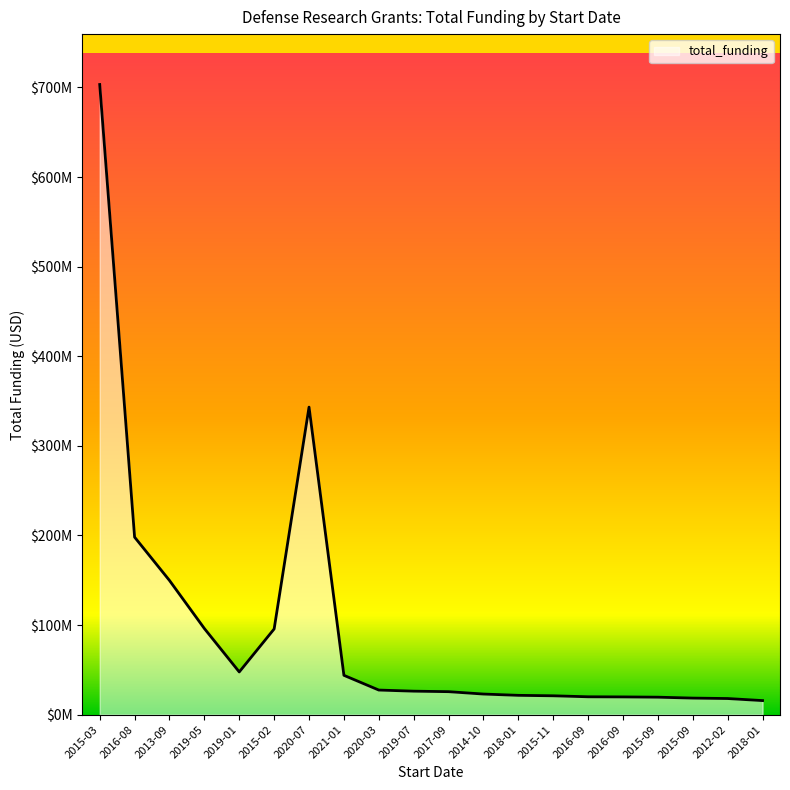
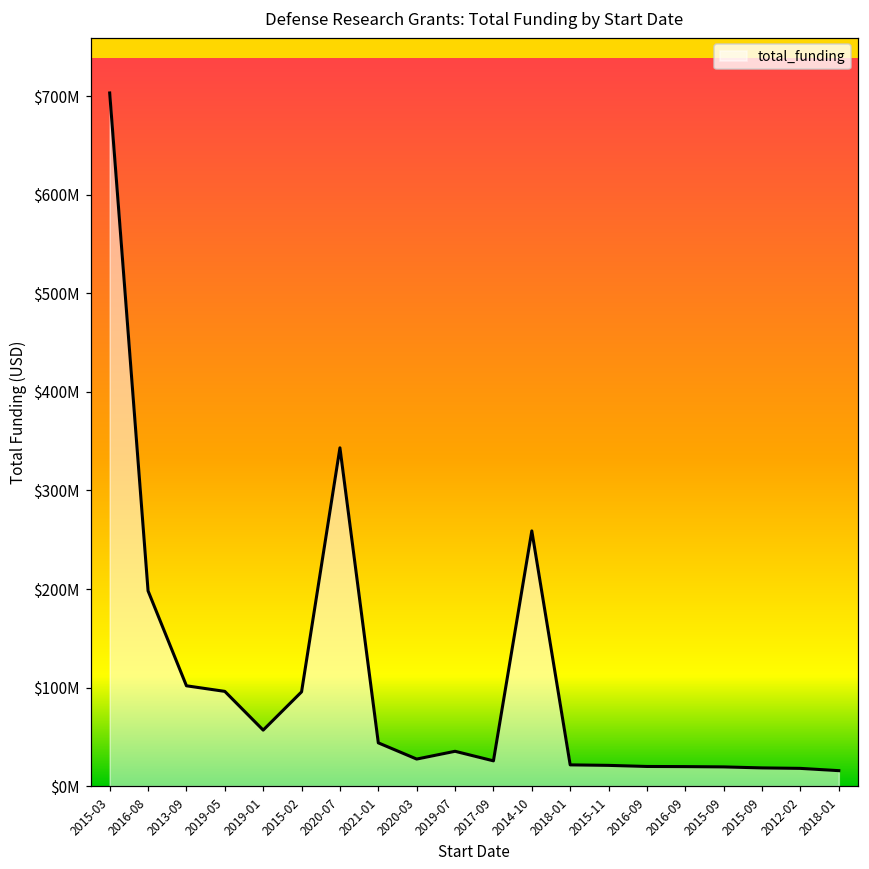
2013-09: $150000000 -> $100000000
2019-01: $50000000 -> $60000000
2019-07: $30000000 -> $40000000
2014-10: $20000000 -> $260000000
